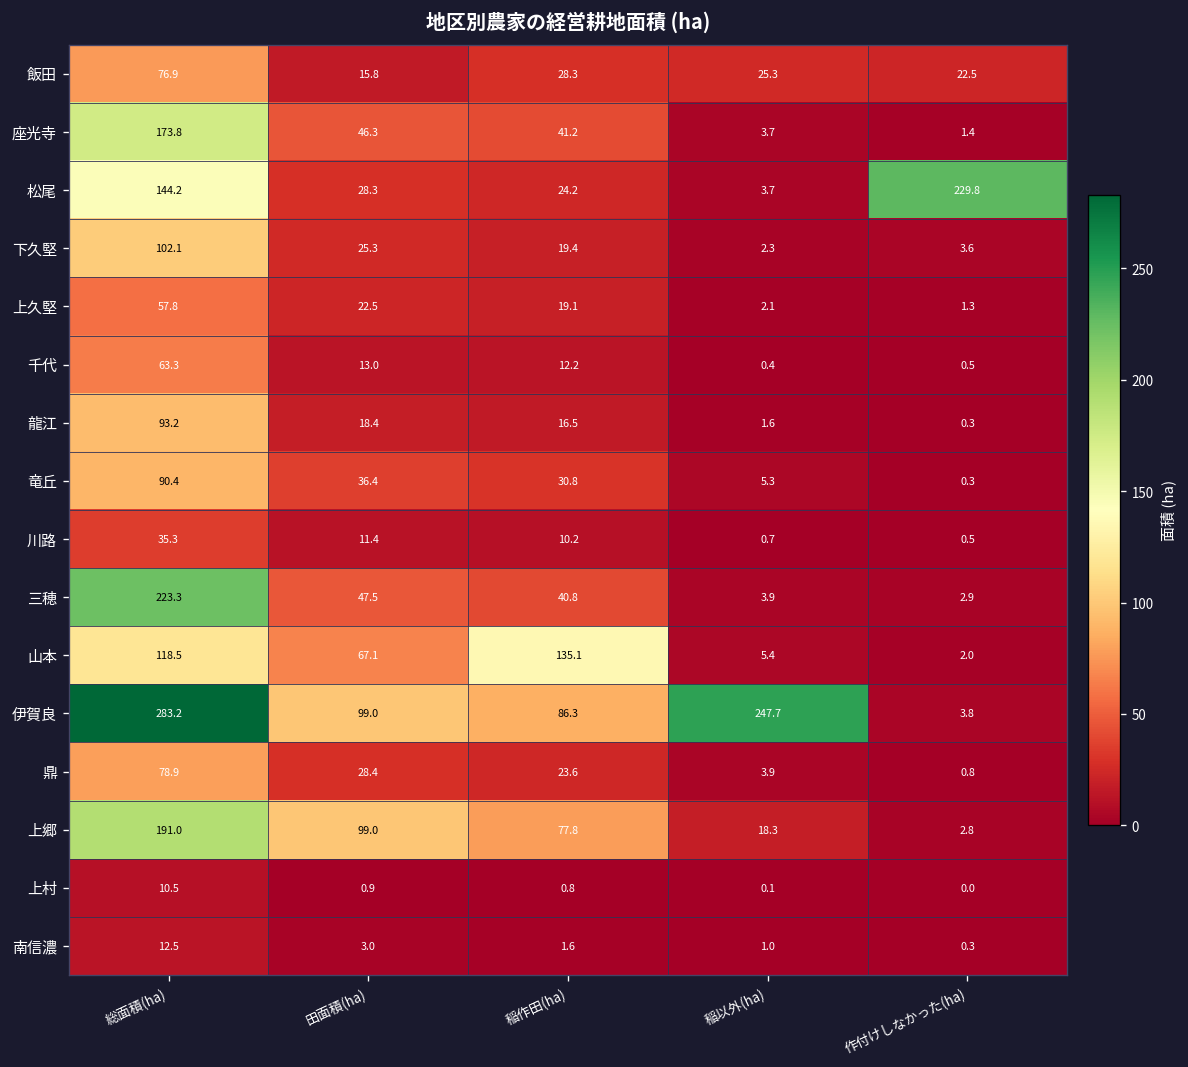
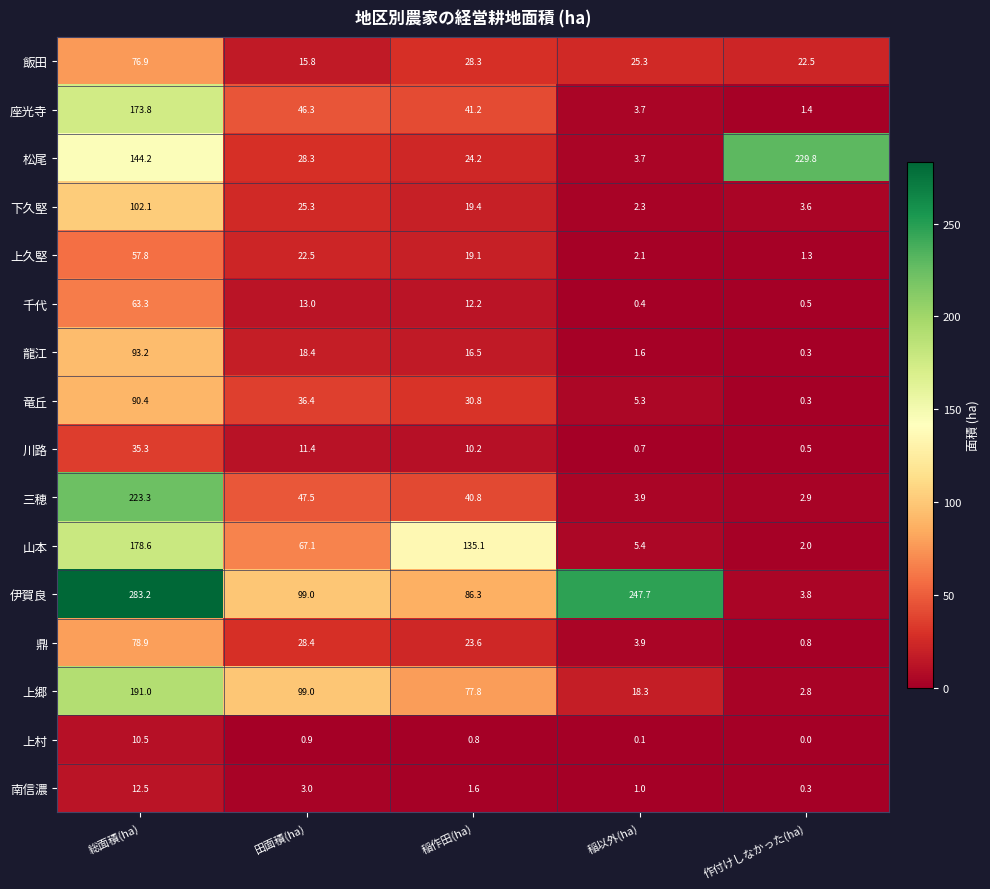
山本, 総面積(ha): 118.5 -> 178.6
